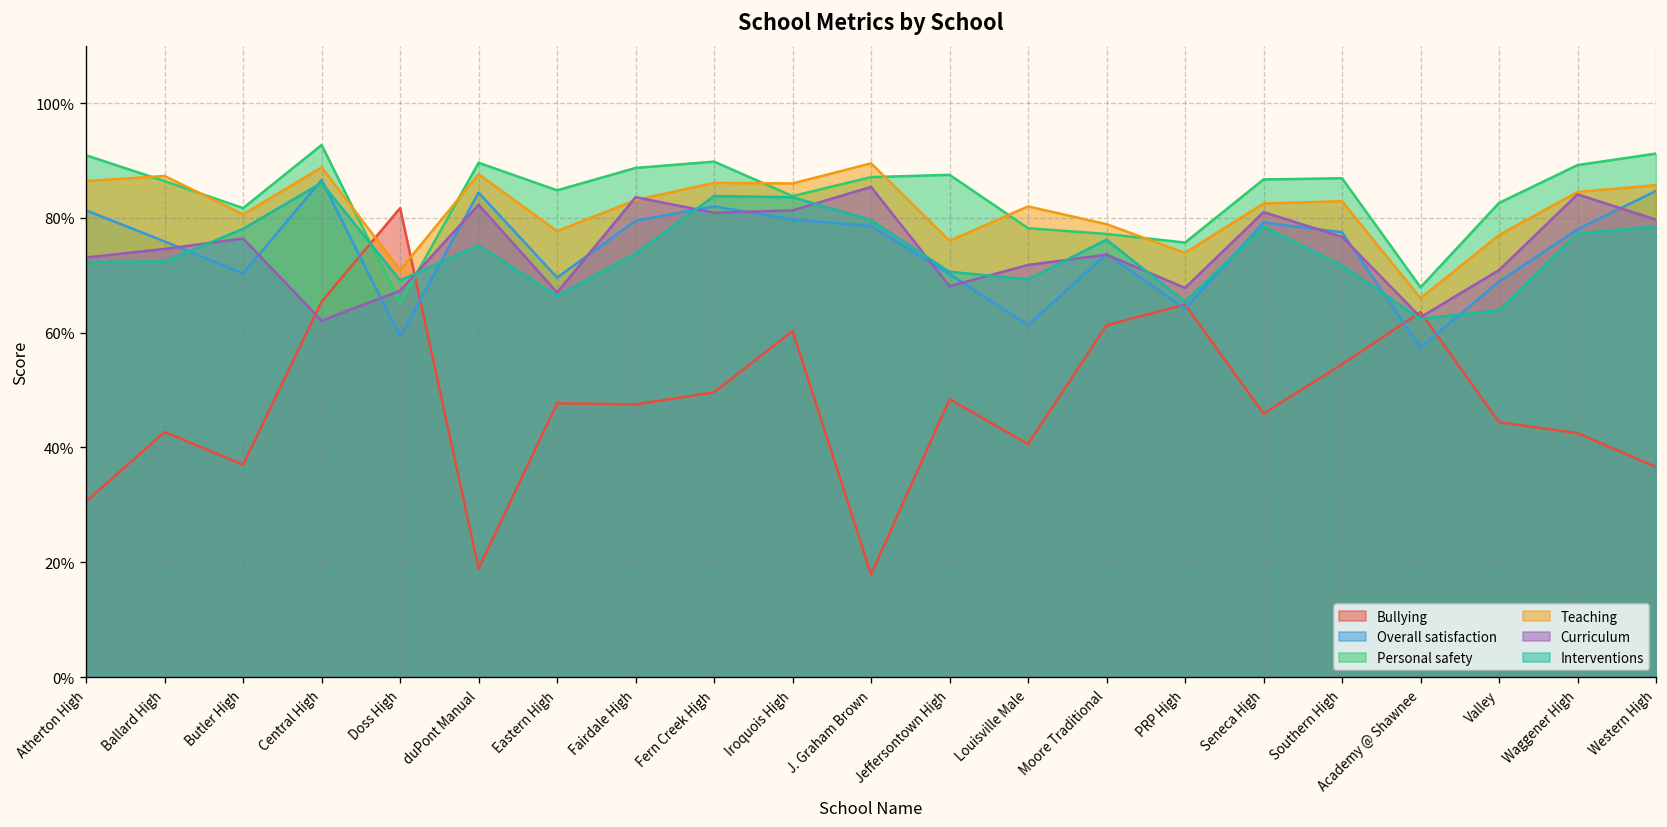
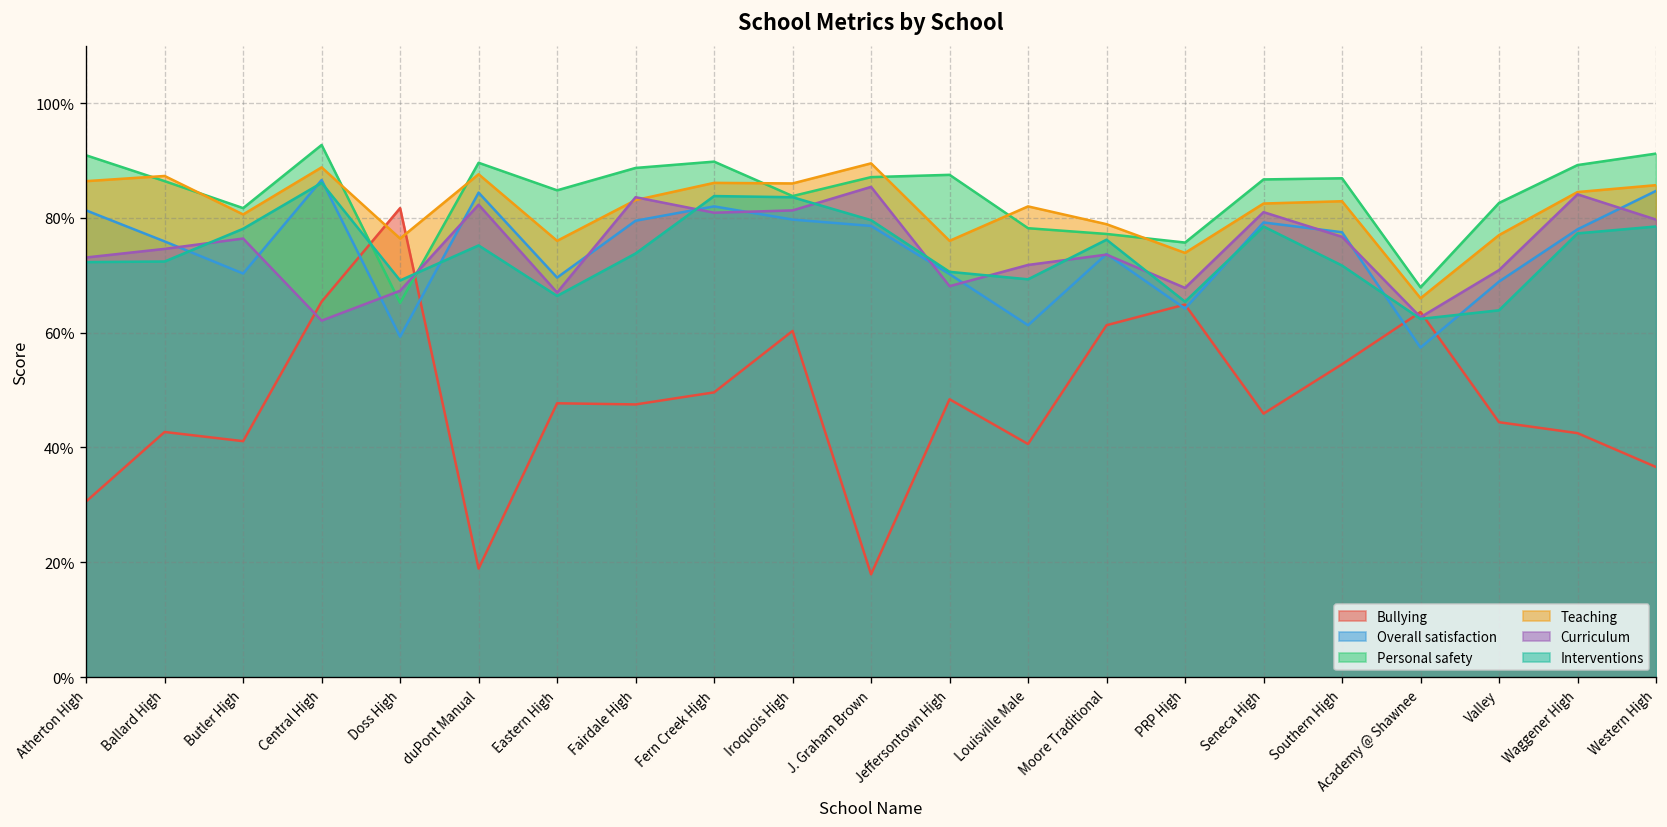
Bullying, Butler High: 37% -> 41%
Teaching, Doss High: 71% -> 76%
Teaching, Eastern High: 78% -> 76%
